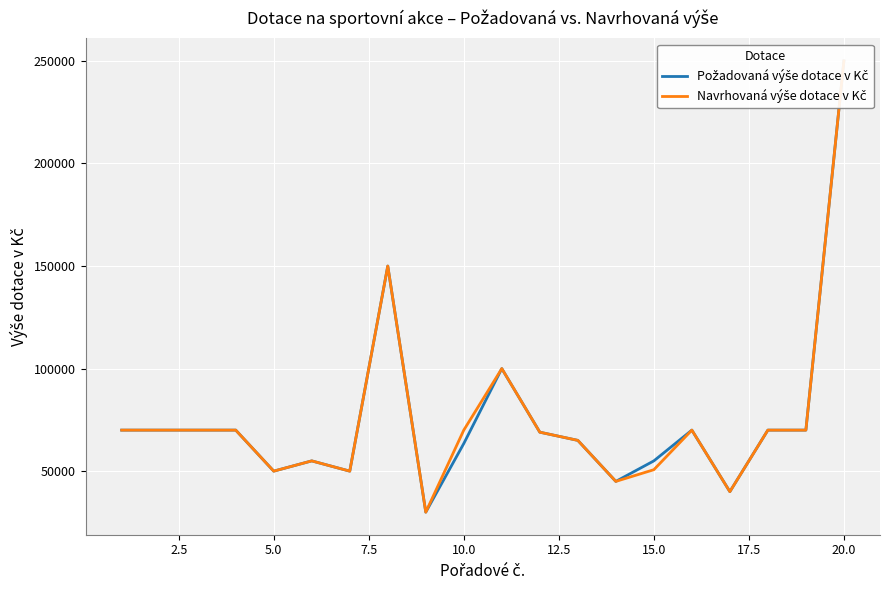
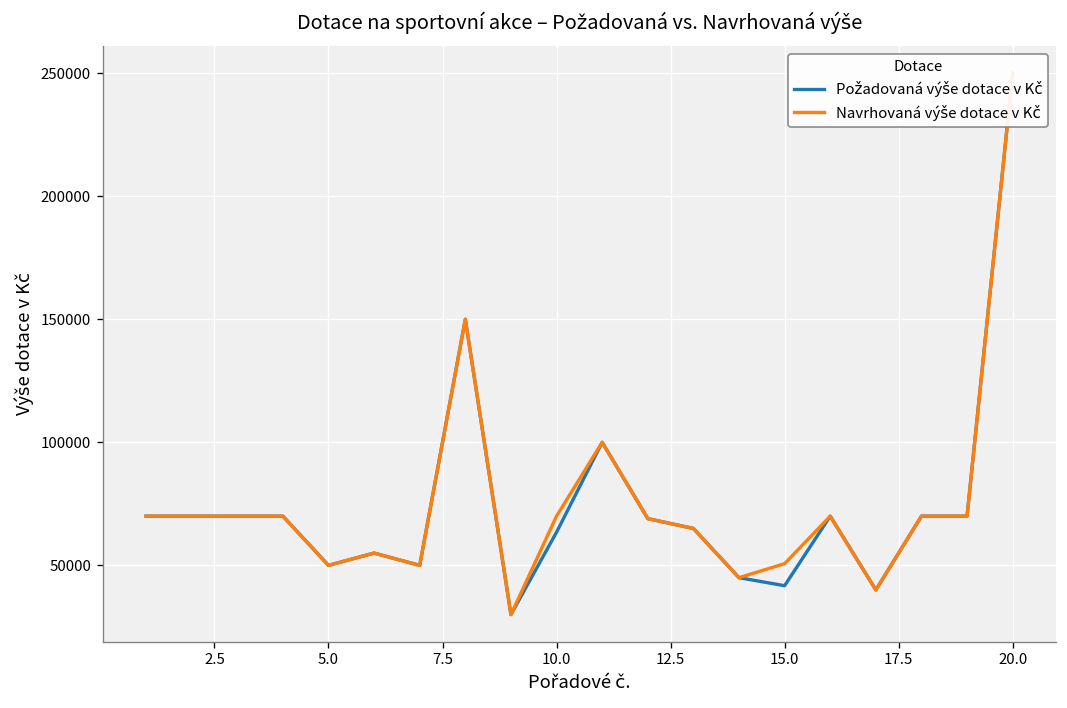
Požadovaná výše dotace v Kč, 15.0: 55000 -> 42000
